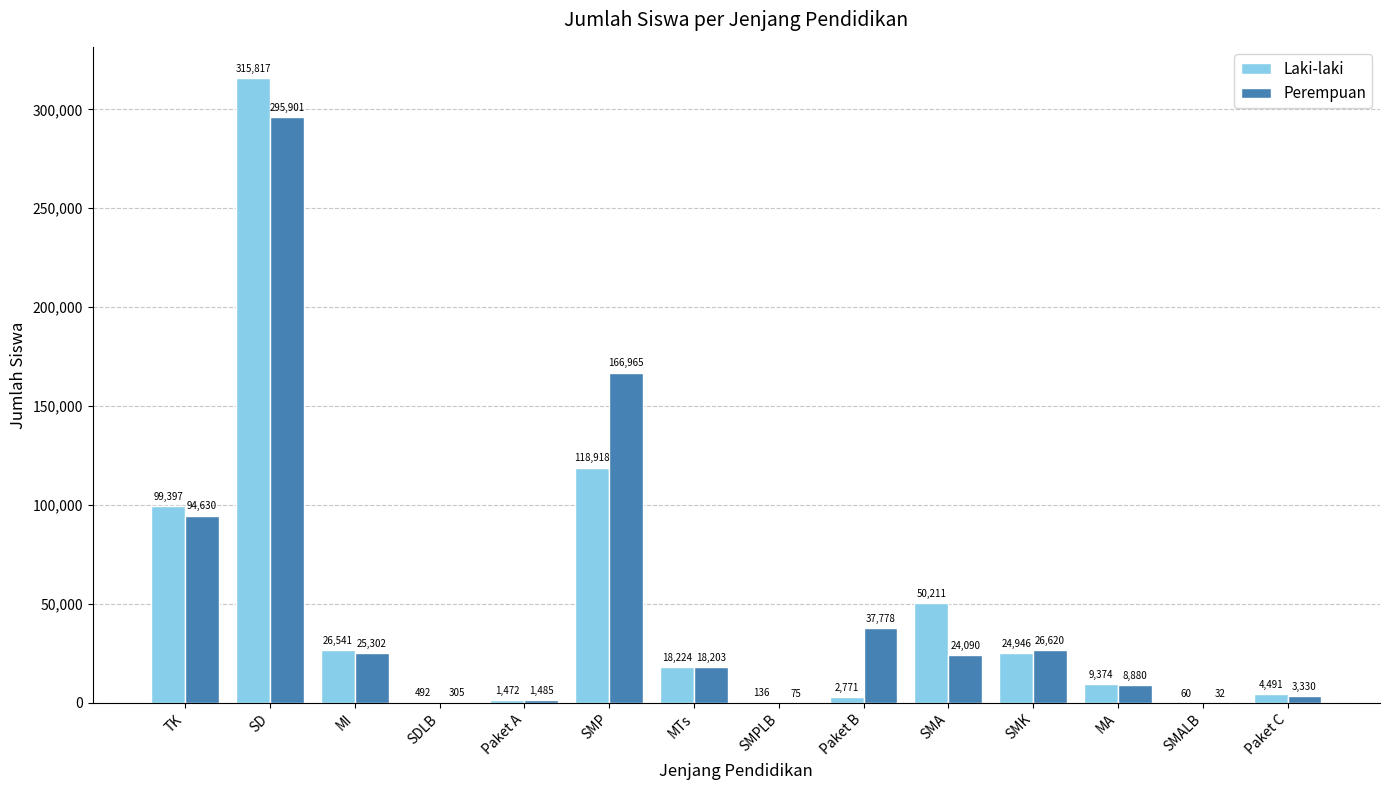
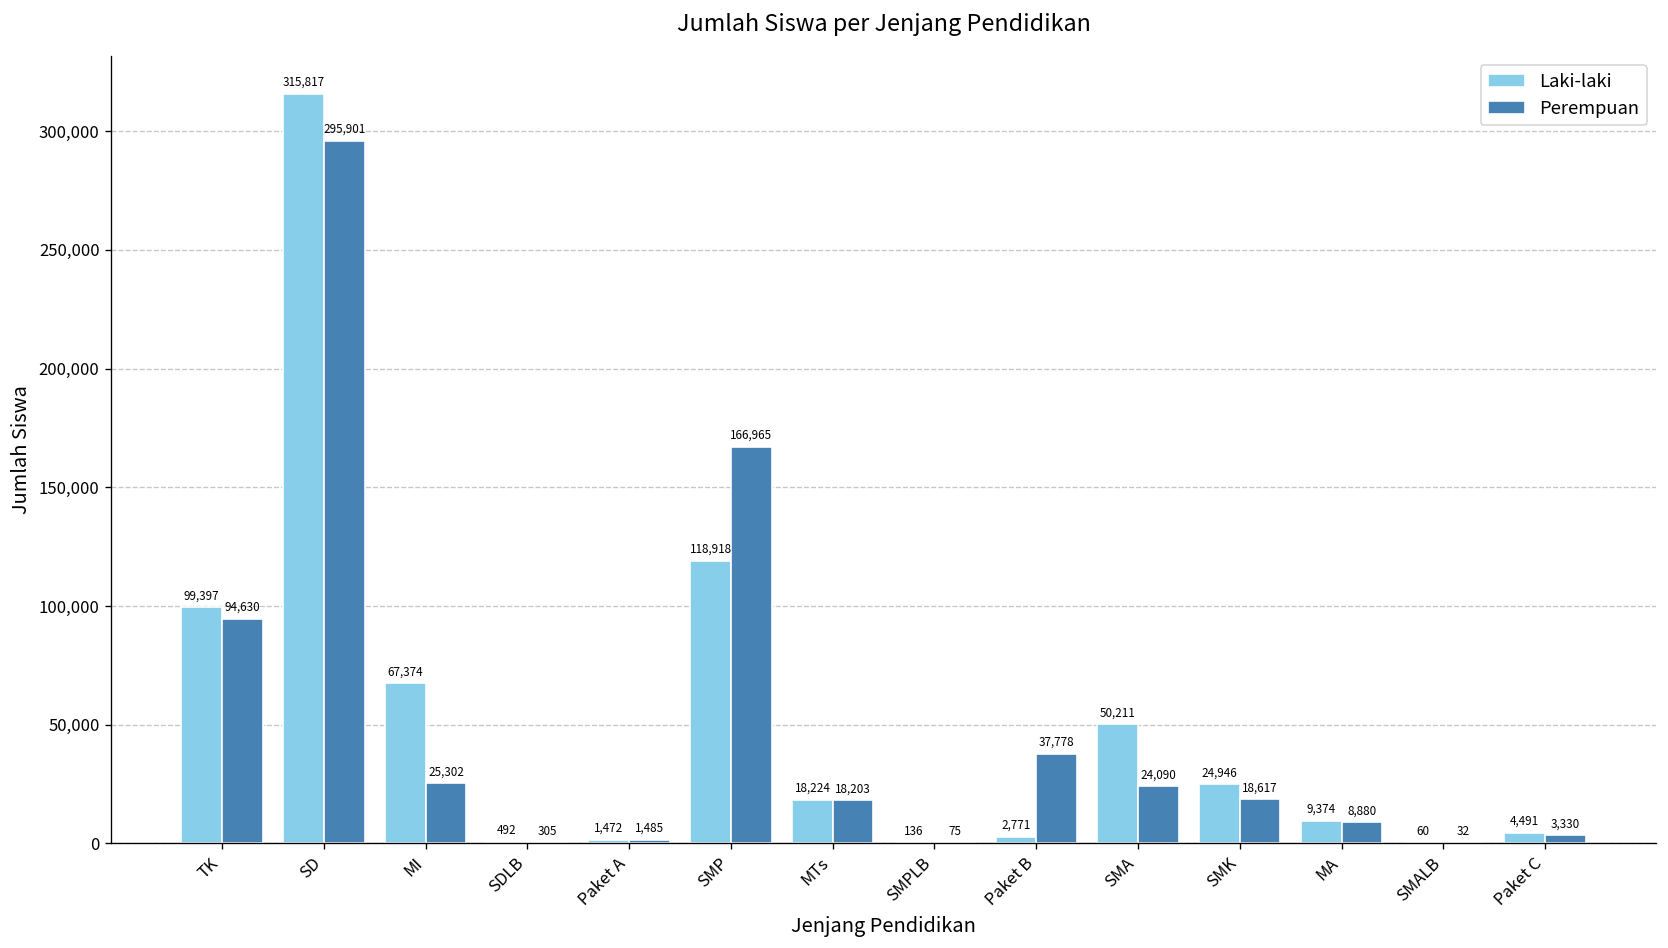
Laki-laki, MI: 26,541 -> 67,374
Perempuan, SMK: 26,620 -> 18,617
